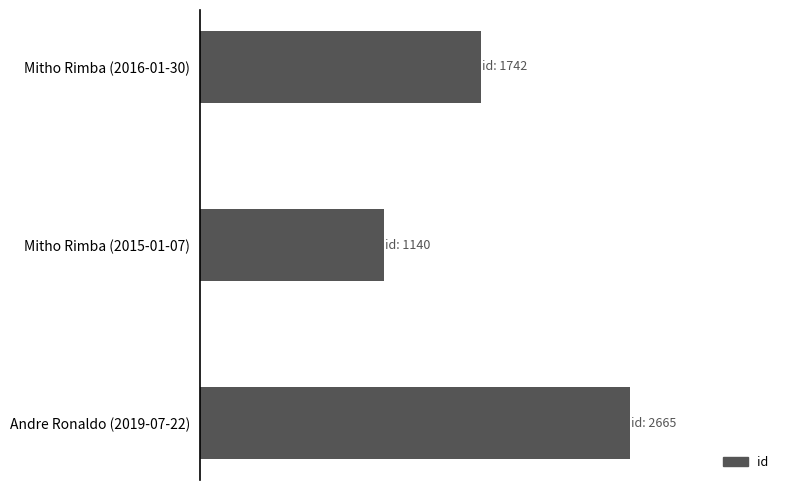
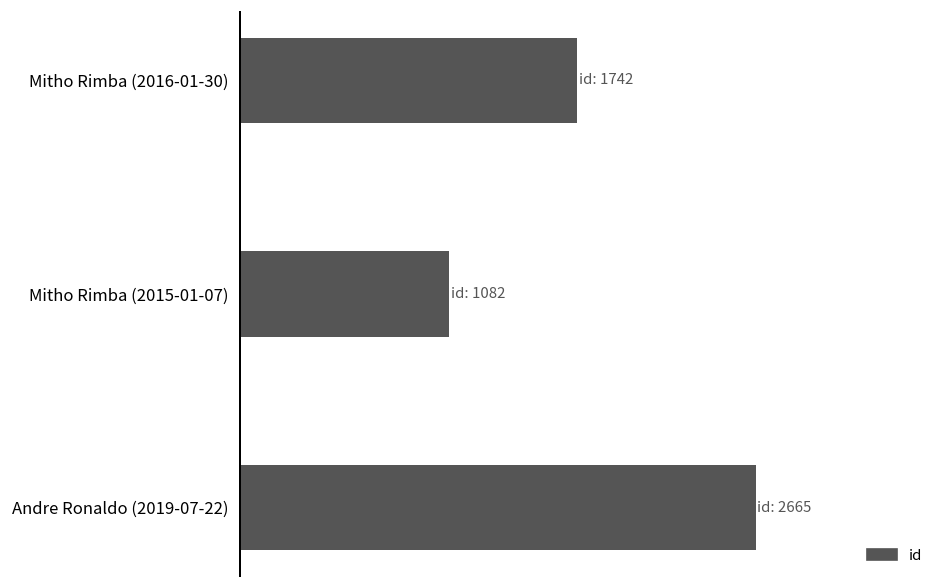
Mitho Rimba (2015-01-07): 1140 -> 1082
